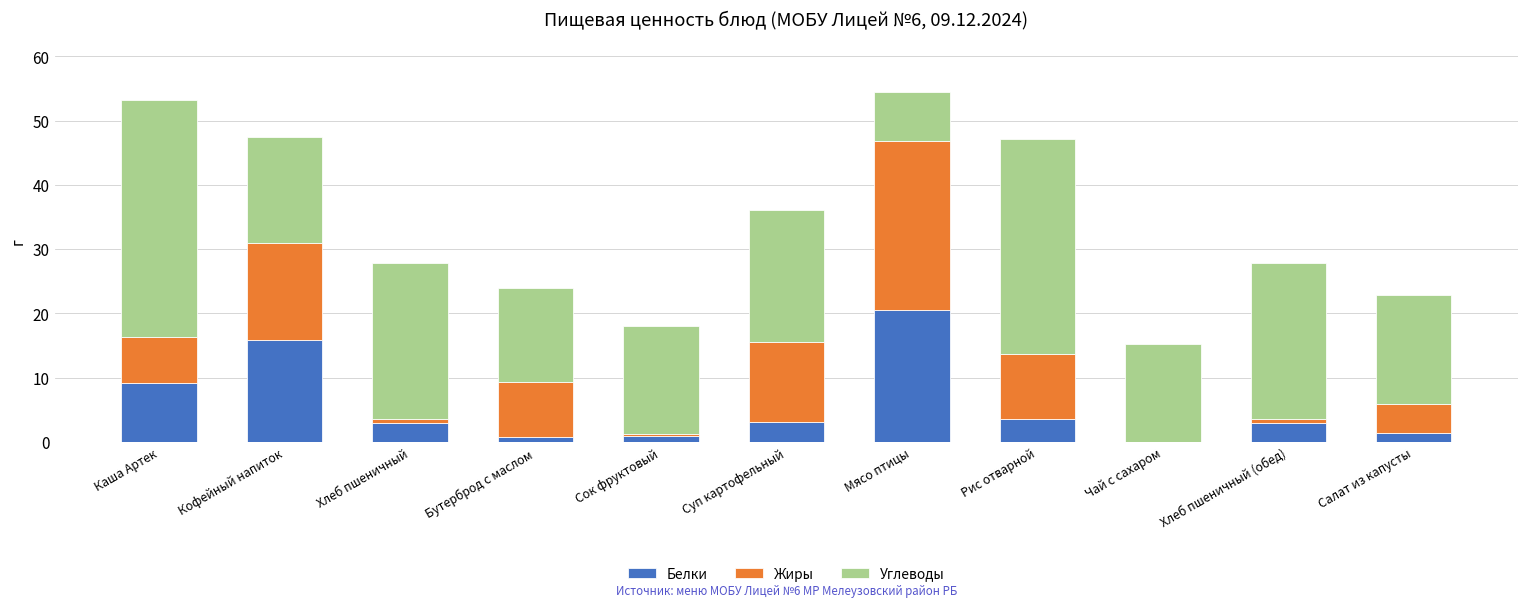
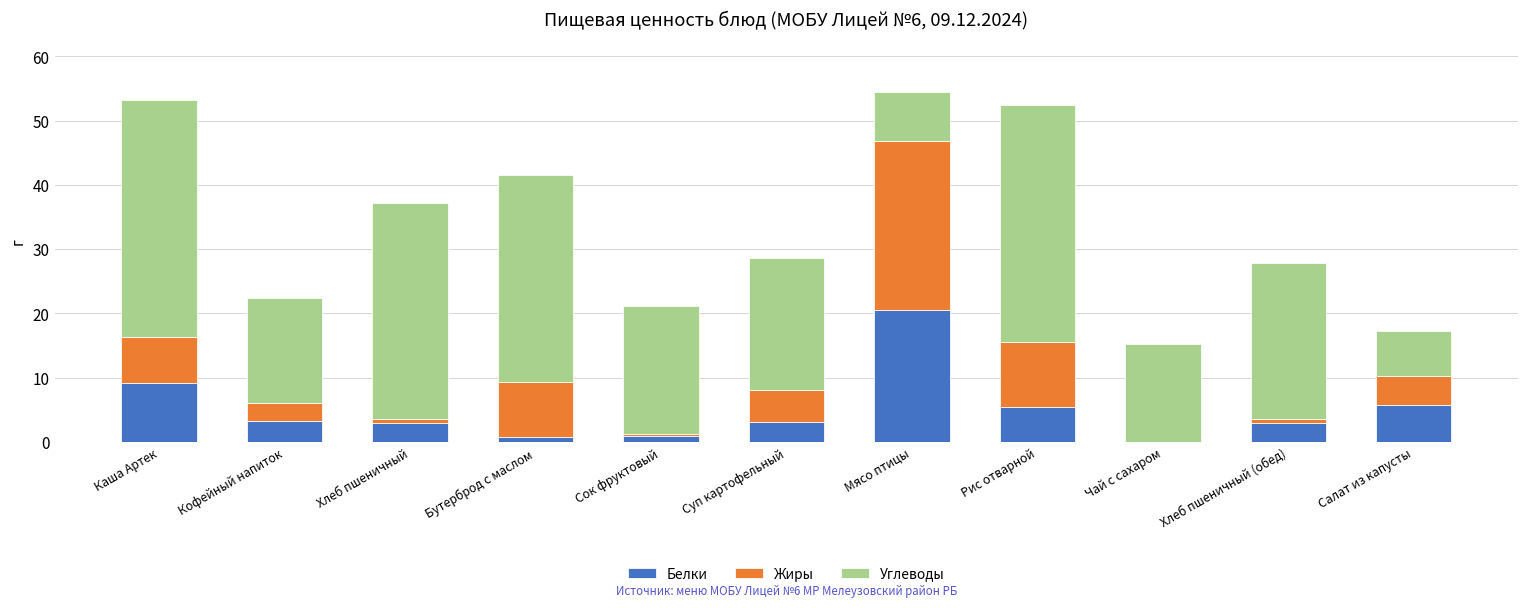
Белки, Кофейный напиток: 16 -> 3
Жиры, Кофейный напиток: 15 -> 3
Углеводы, Хлеб пшеничный: 24 -> 34
Углеводы, Бутерброд с маслом: 15 -> 32
Углеводы, Сок фруктовый: 17 -> 20
Жиры, Суп картофельный: 12 -> 5
Белки, Рис отварной: 4 -> 6
Углеводы, Рис отварной: 33 -> 37
Белки, Салат из капусты: 1 -> 6
Углеводы, Салат из капусты: 17 -> 7
